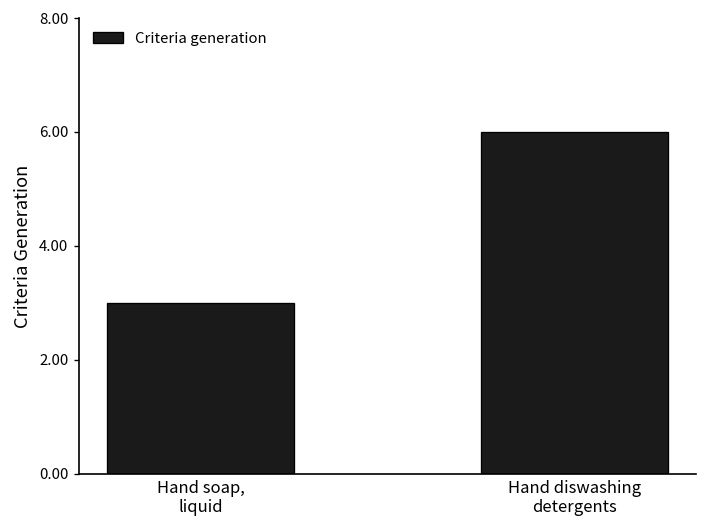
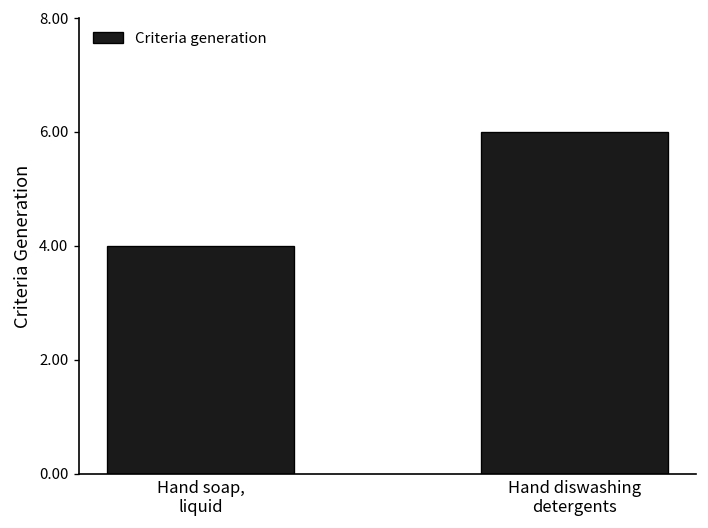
Hand soap, liquid: 3 -> 4
